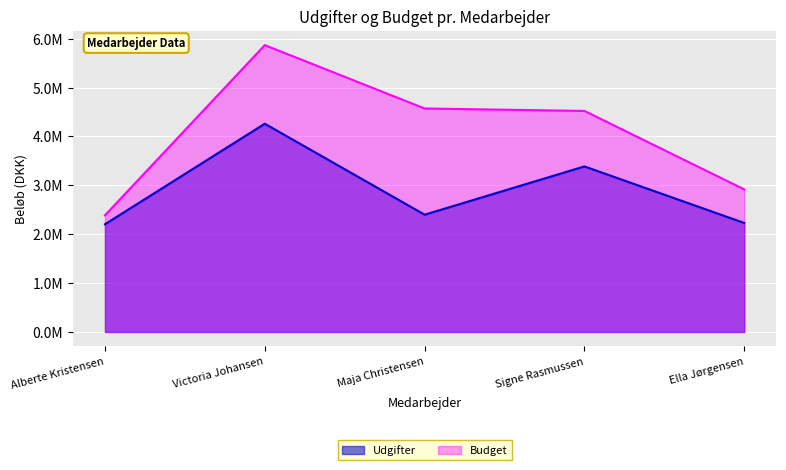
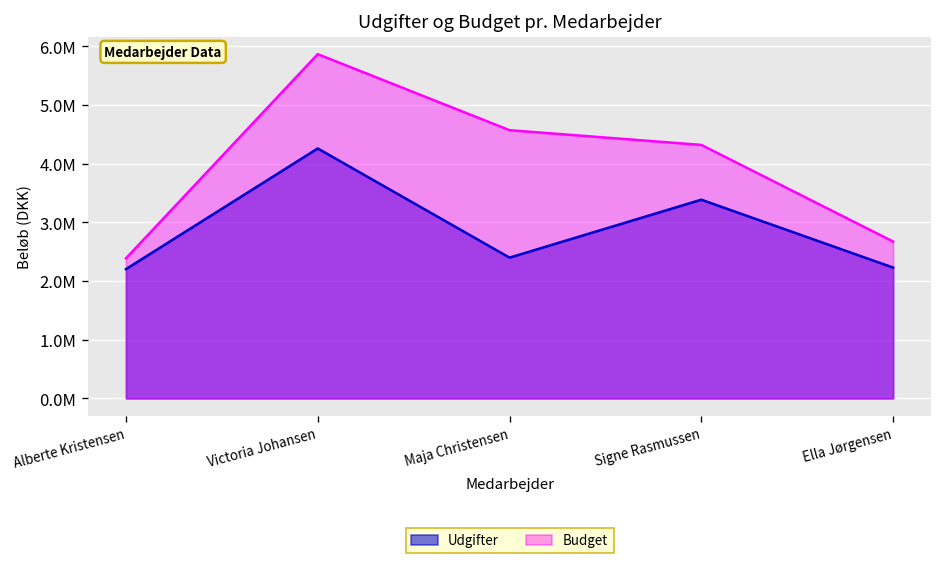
Budget, Signe Rasmussen: 4500000 -> 4300000
Budget, Ella Jørgensen: 2900000 -> 2700000
